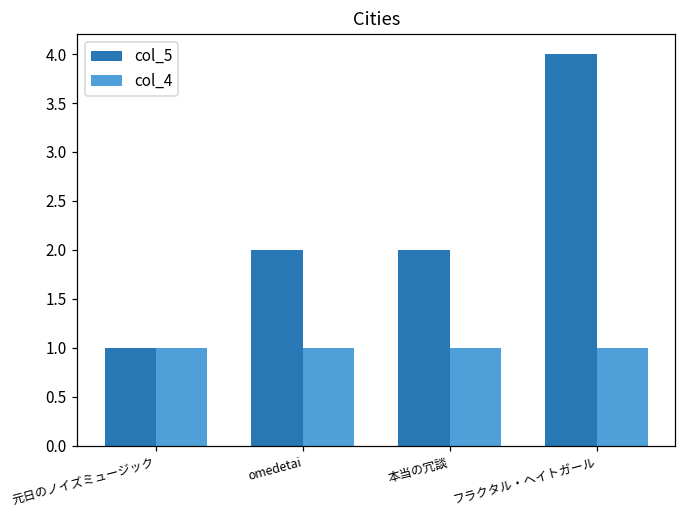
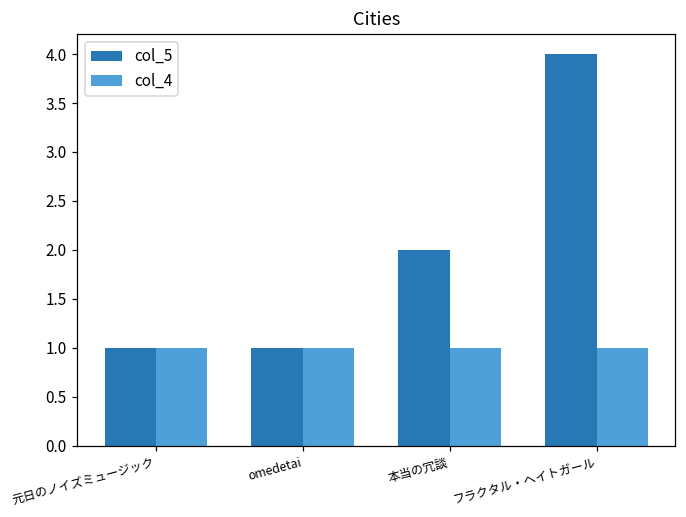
col_5, omedetai: 2 -> 1
